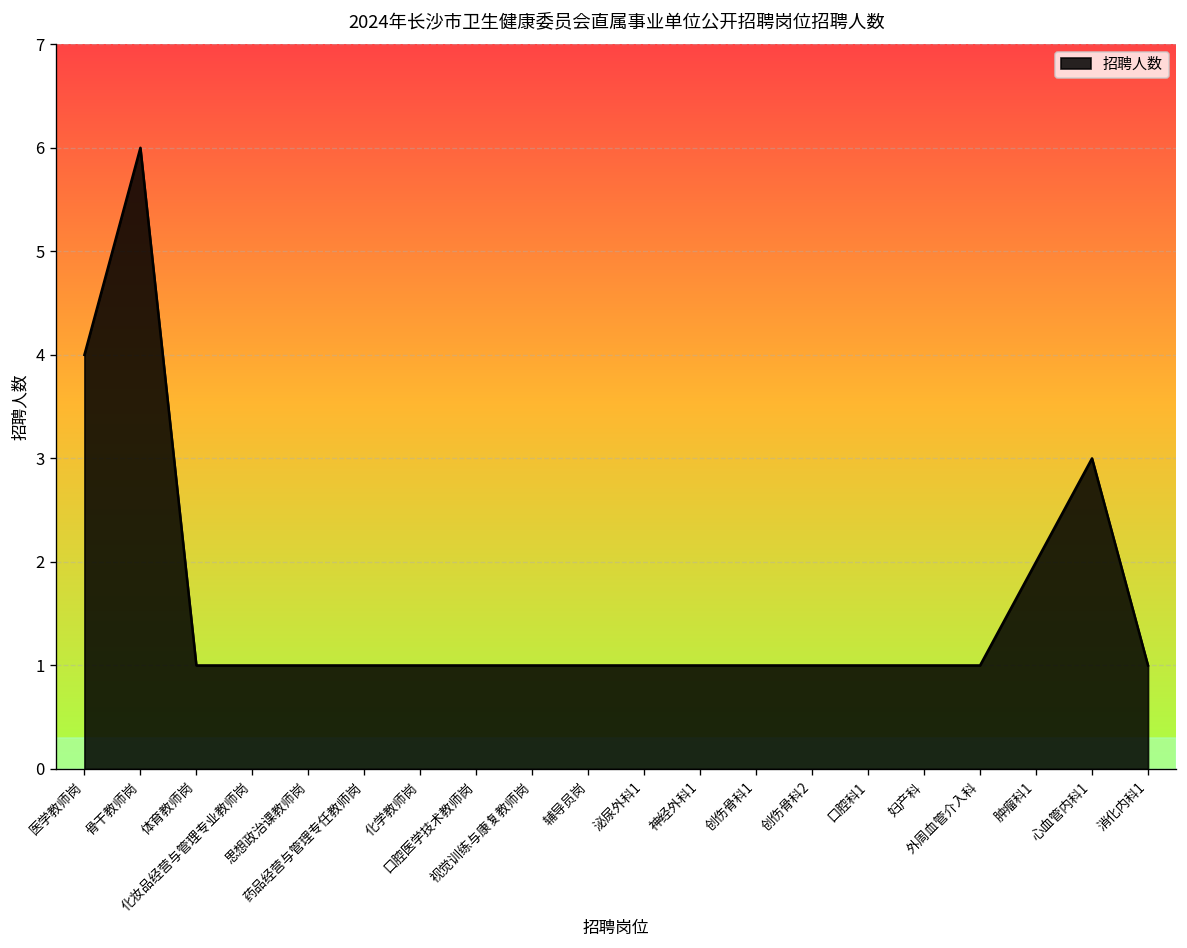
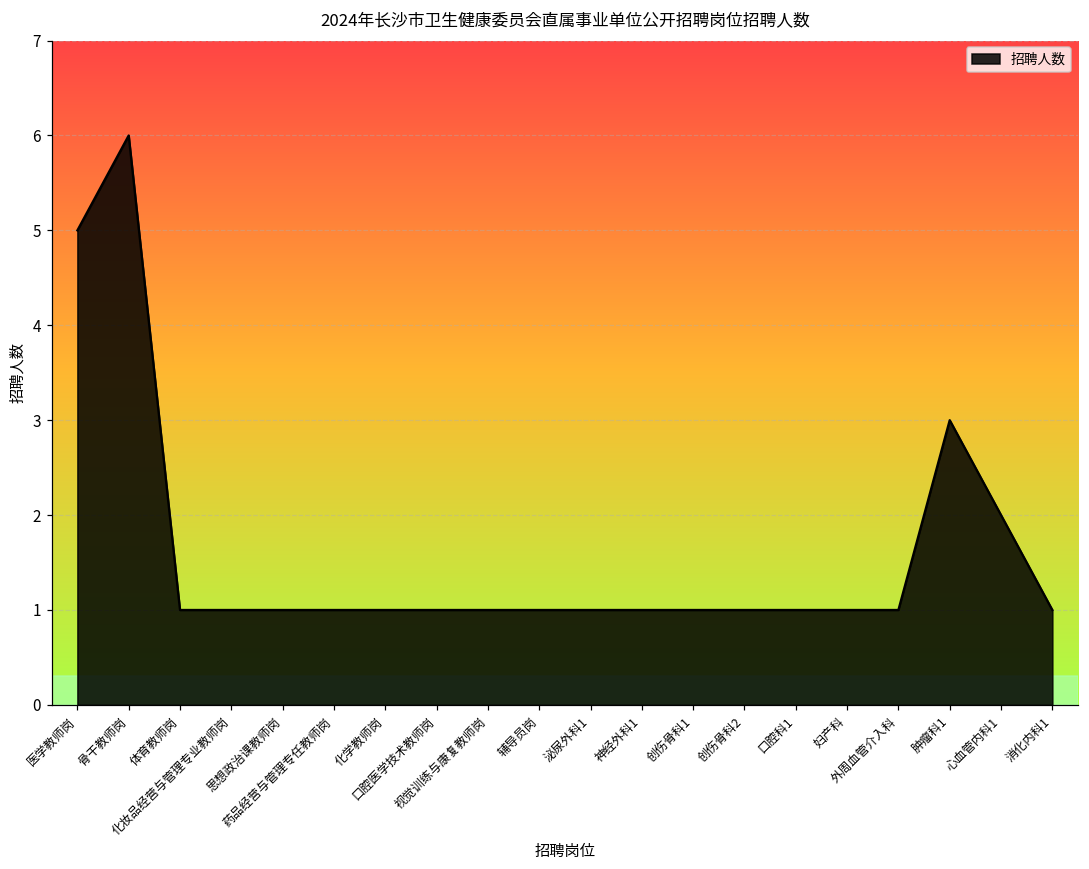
医学教师岗: 4 -> 5
肿瘤科1: 2 -> 3
心血管内科1: 3 -> 2
